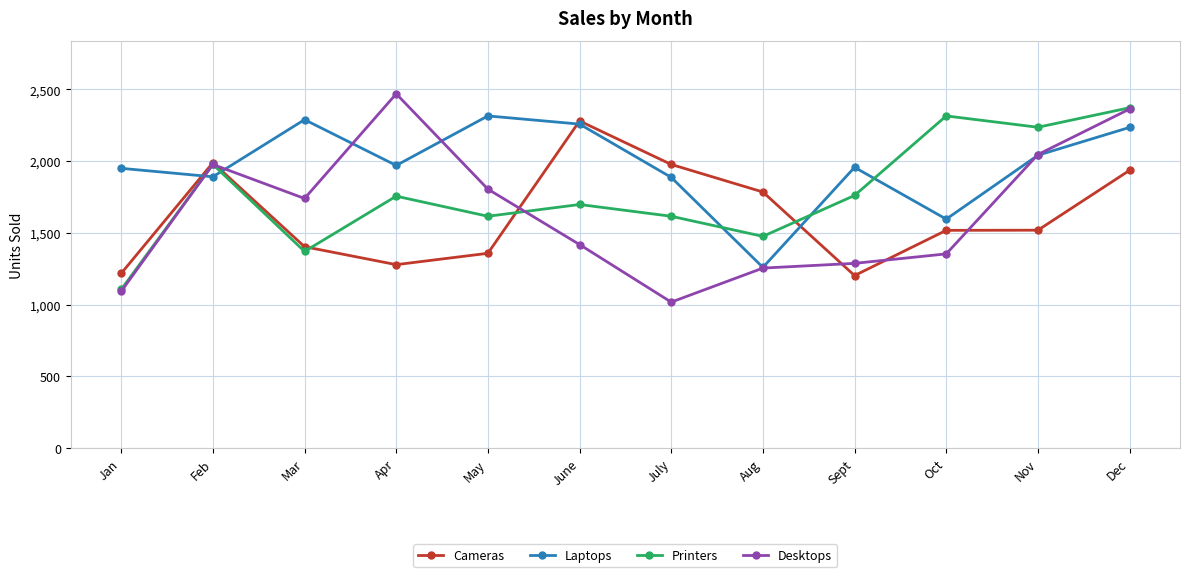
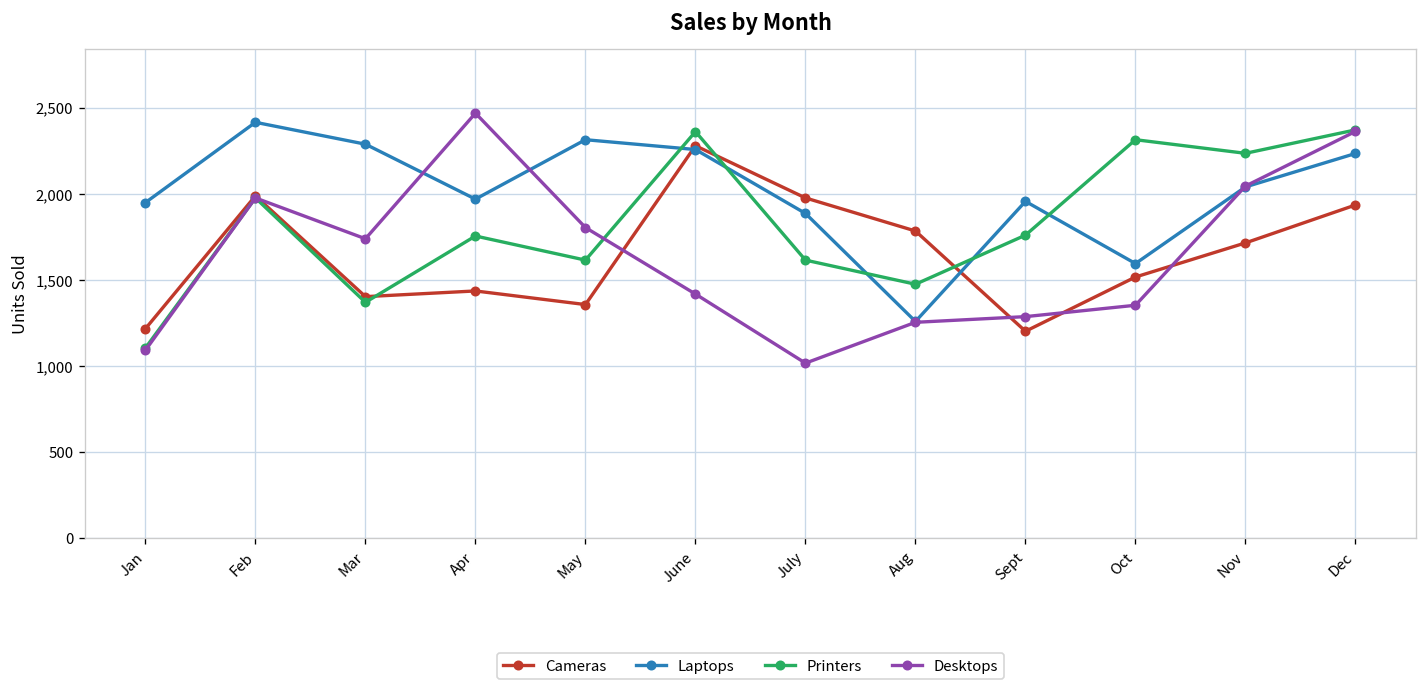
Laptops, Feb: 1,890 -> 2,420
Cameras, Apr: 1,280 -> 1,440
Printers, June: 1,700 -> 2,360
Cameras, Nov: 1,520 -> 1,720
